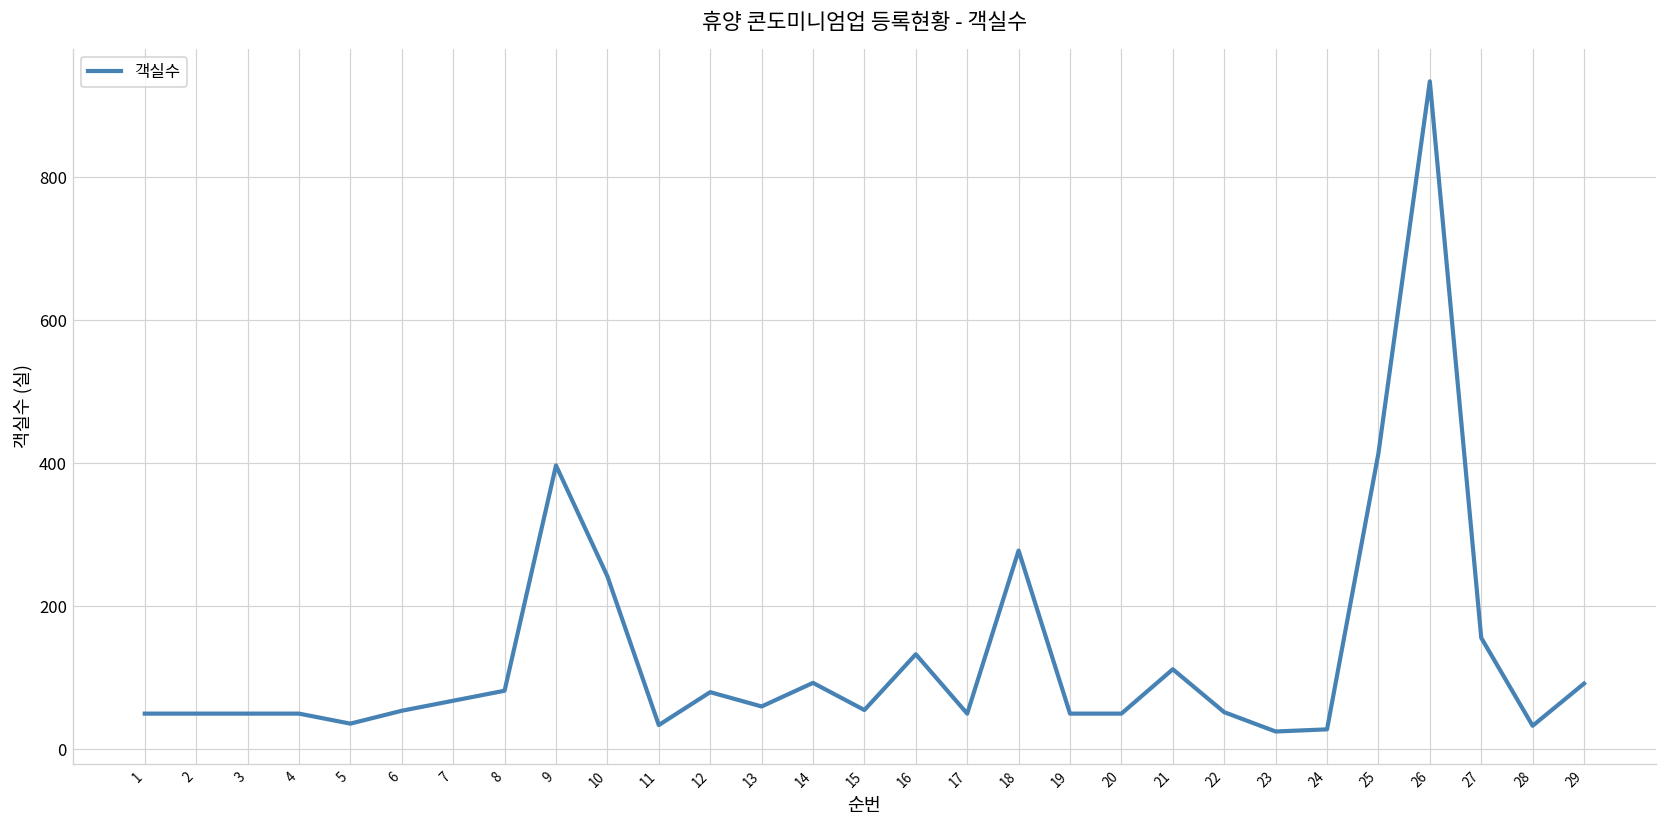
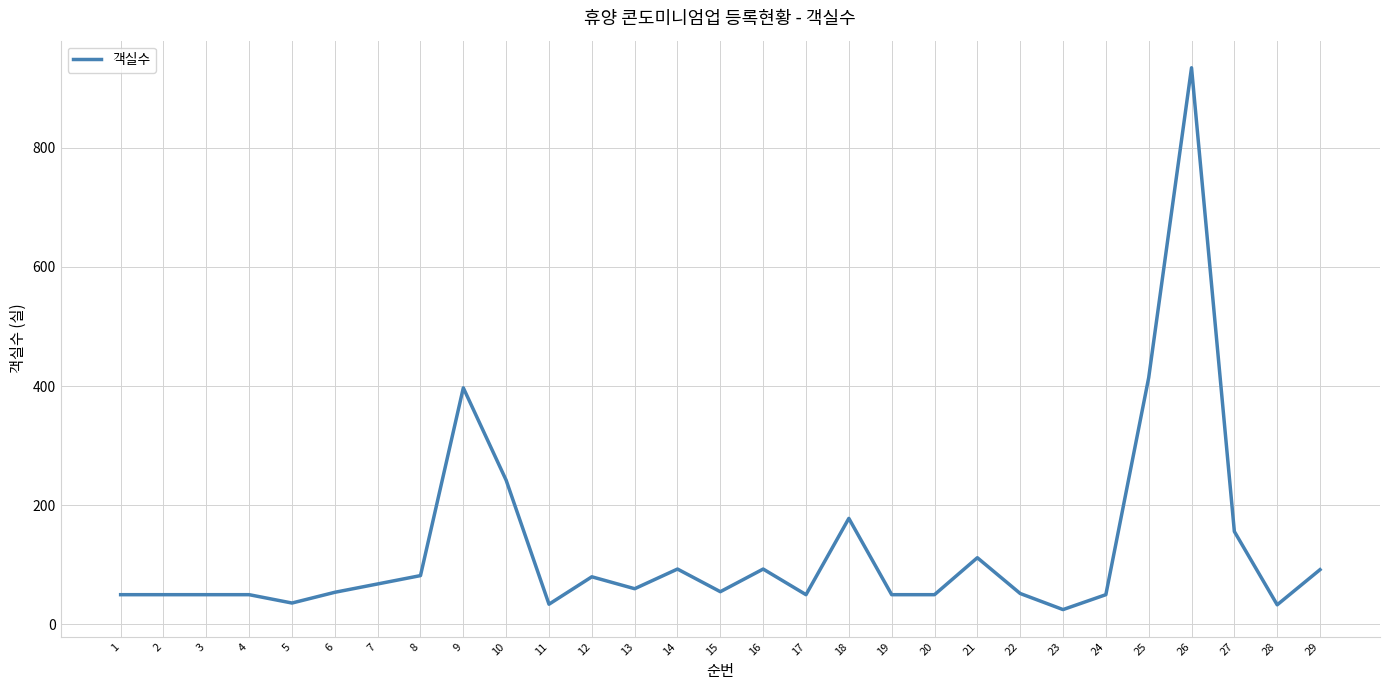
16: 130 -> 90
18: 280 -> 180
24: 30 -> 50
